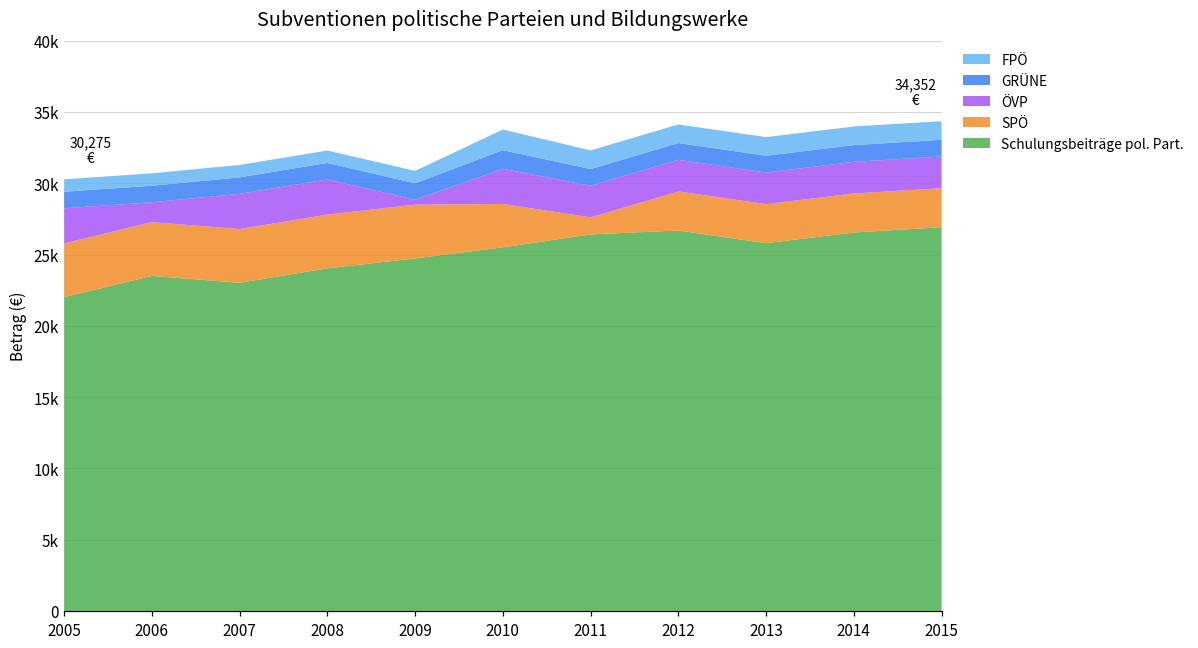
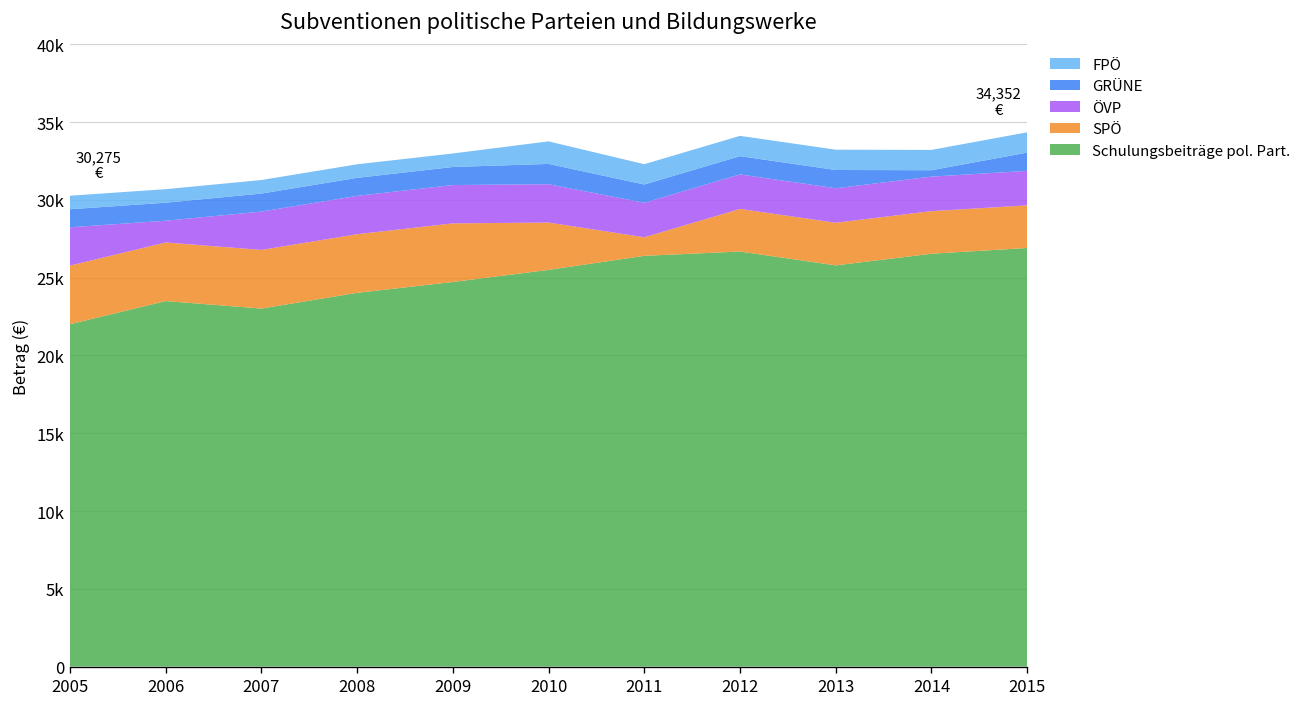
ÖVP, 2009: 300 -> 2500
GRÜNE, 2014: 1200 -> 400
